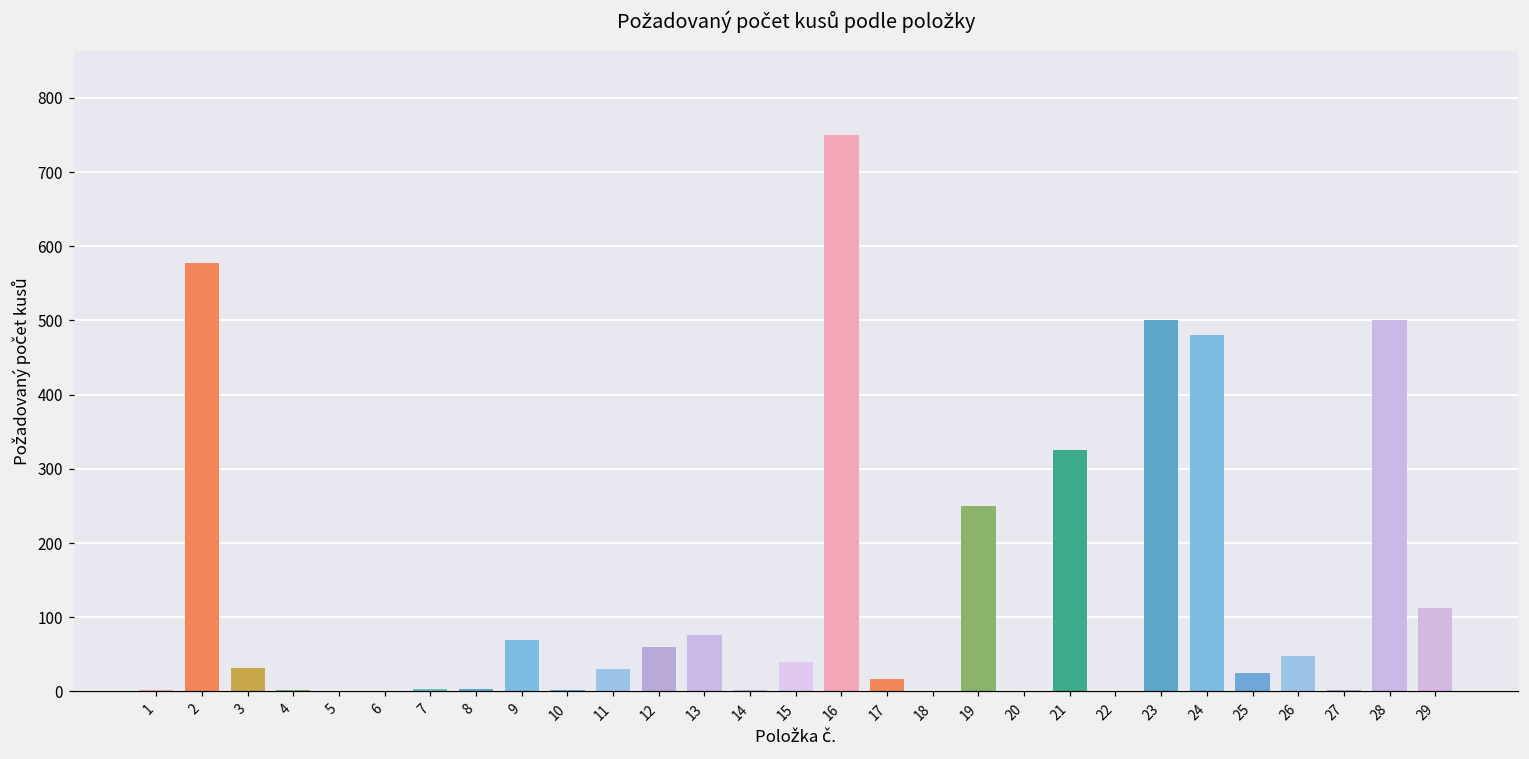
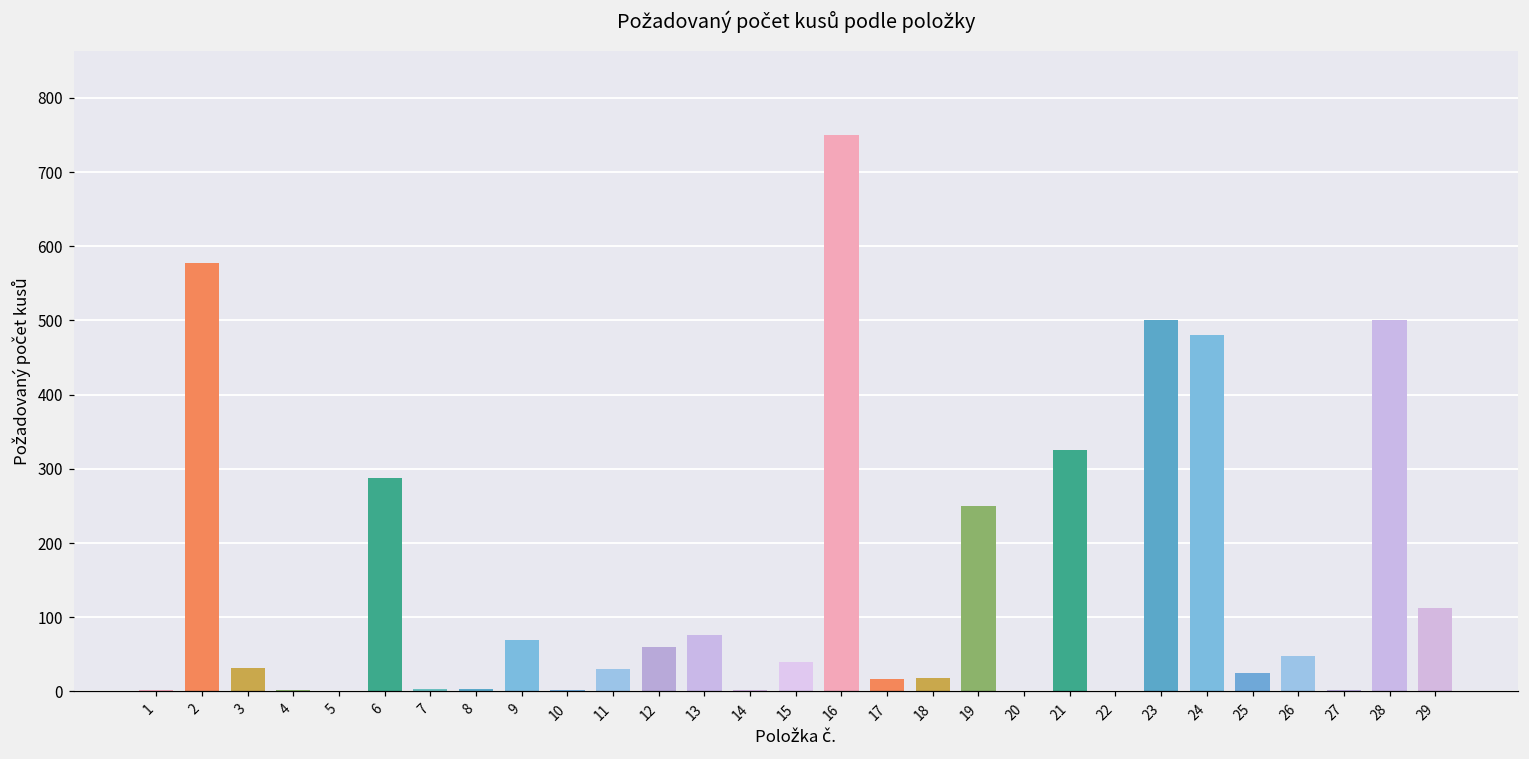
6: 0 -> 290
18: 0 -> 20
